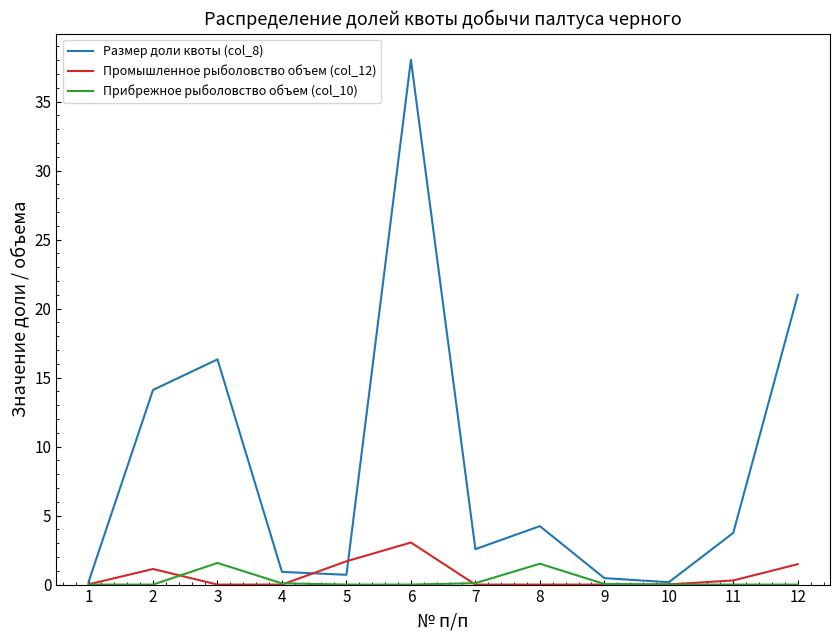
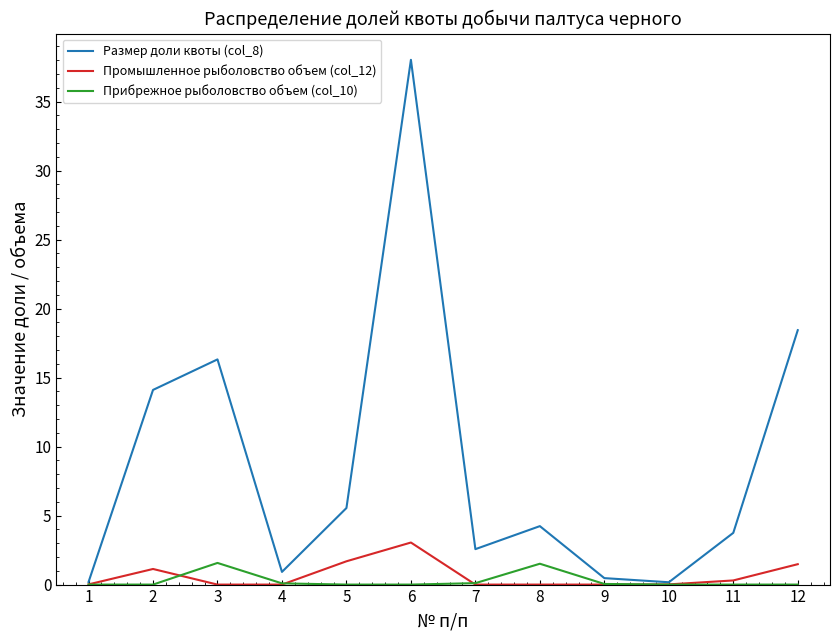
Размер доли квоты (col_8), 5: 0.7 -> 5.5
Размер доли квоты (col_8), 12: 21.0 -> 18.4
